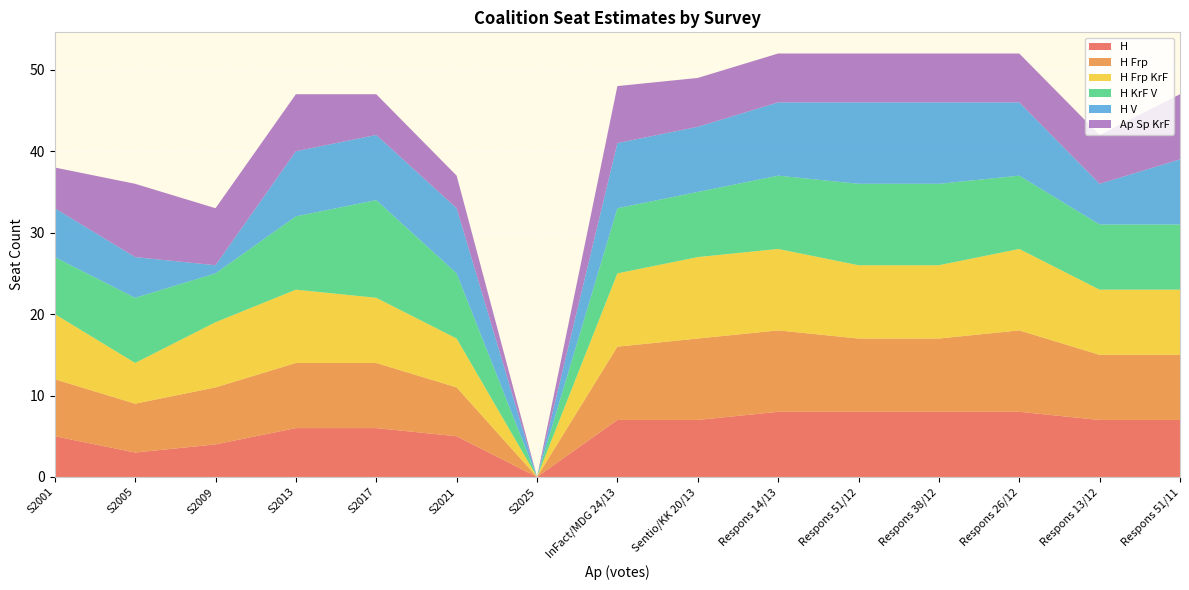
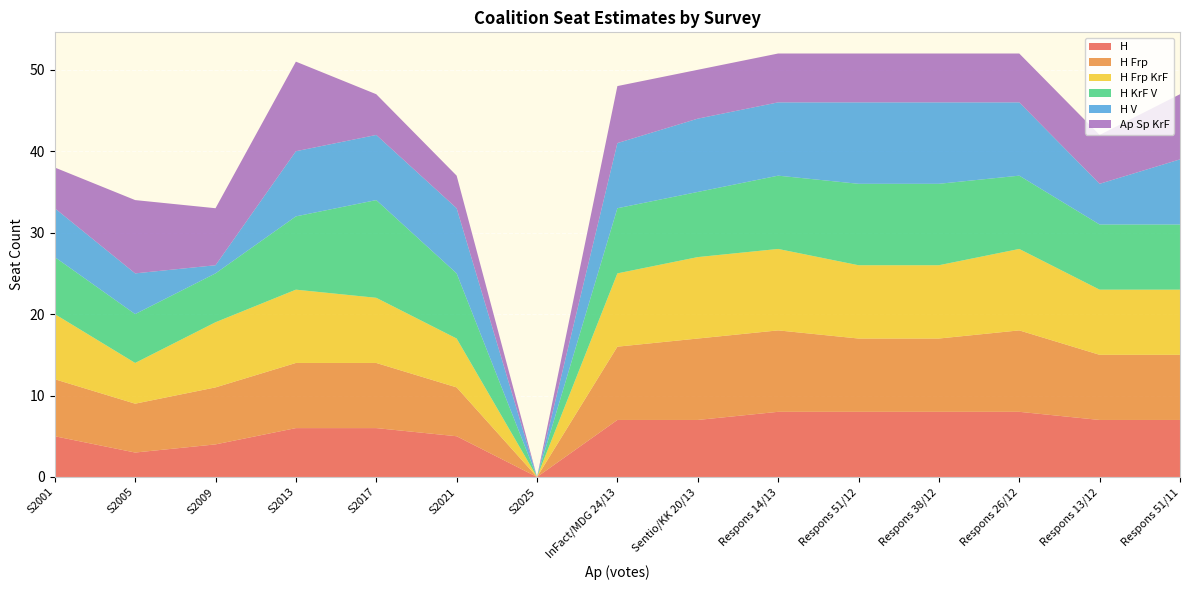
H KrF V, S2005: 8 -> 6
Ap Sp KrF, S2013: 7 -> 11
H V, Sentio/KK 20/13: 8 -> 9
